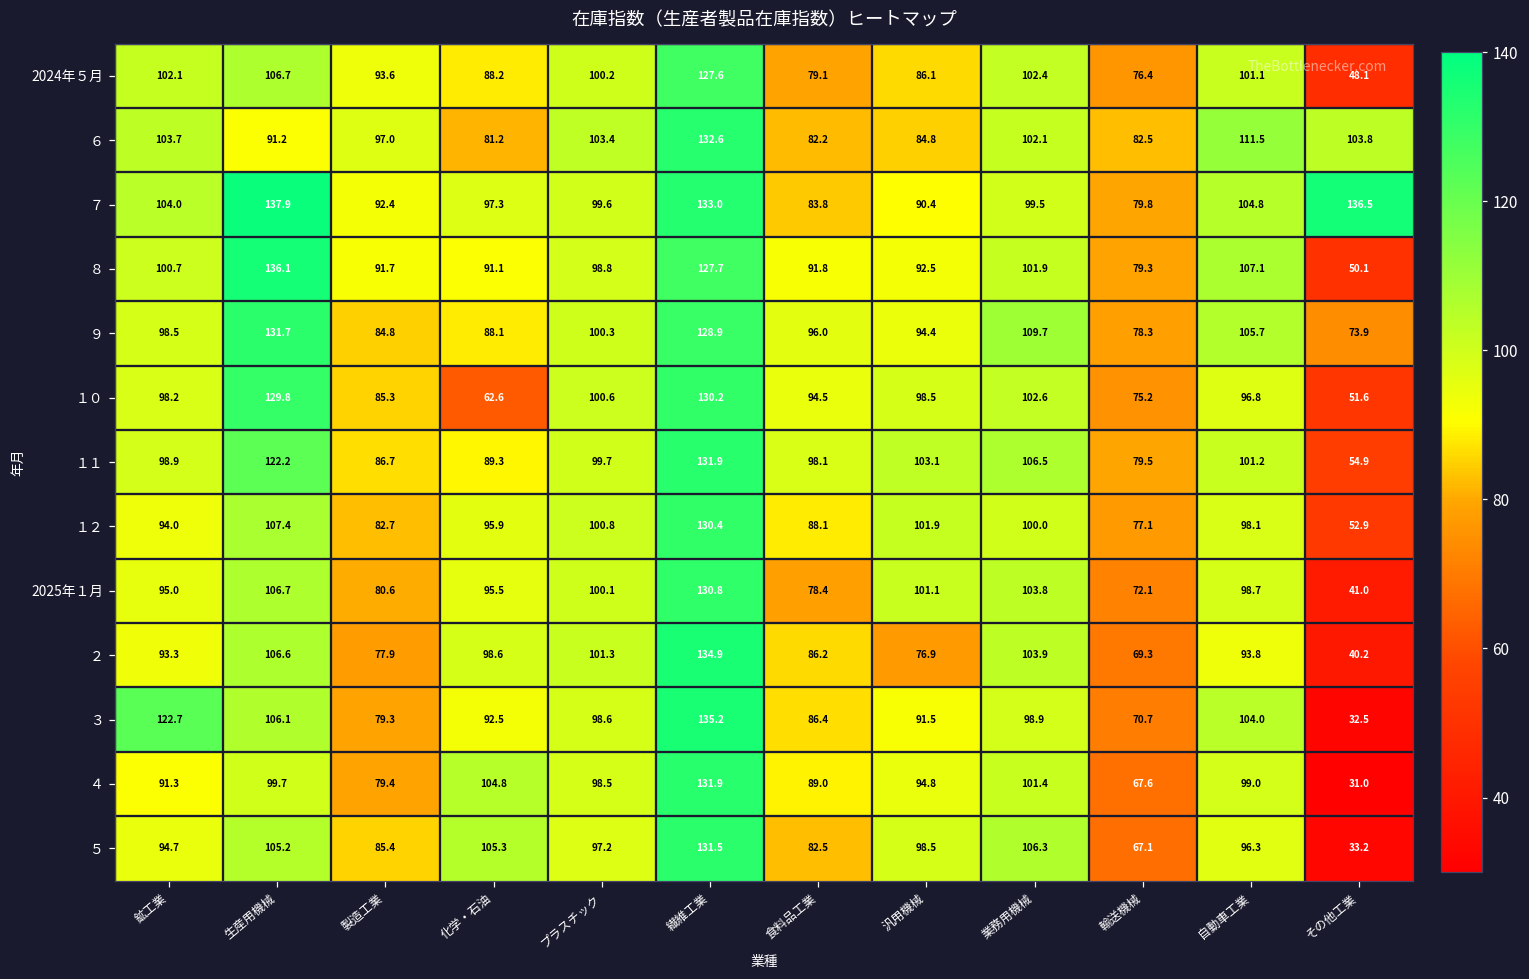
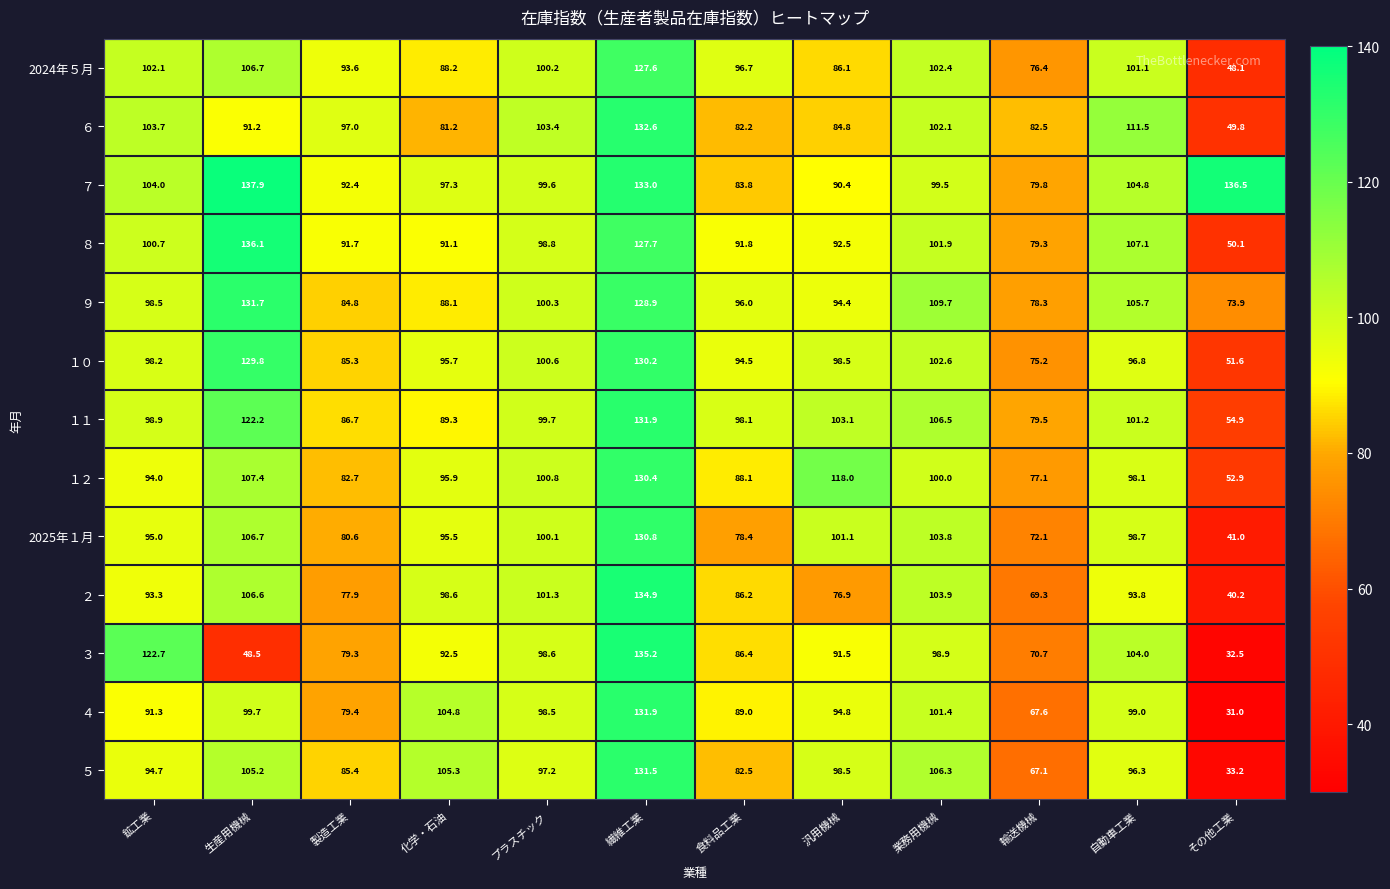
2024年５月, 食料品工業: 79.1 -> 96.7
６, その他工業: 103.8 -> 49.8
１０, 化学・石油: 62.6 -> 95.7
１２, 汎用機械: 101.9 -> 118.0
３, 生産用機械: 106.1 -> 48.5
